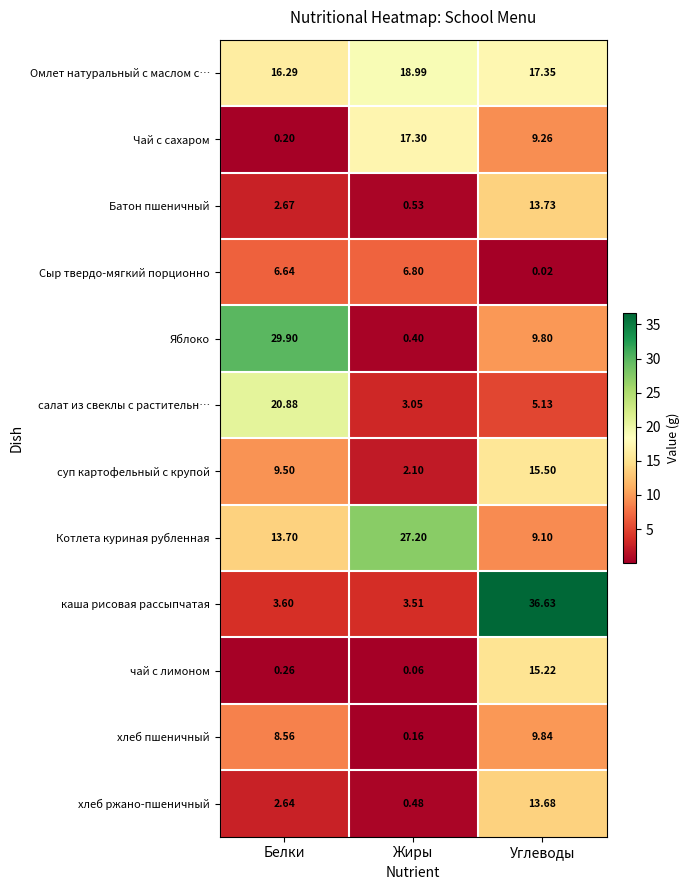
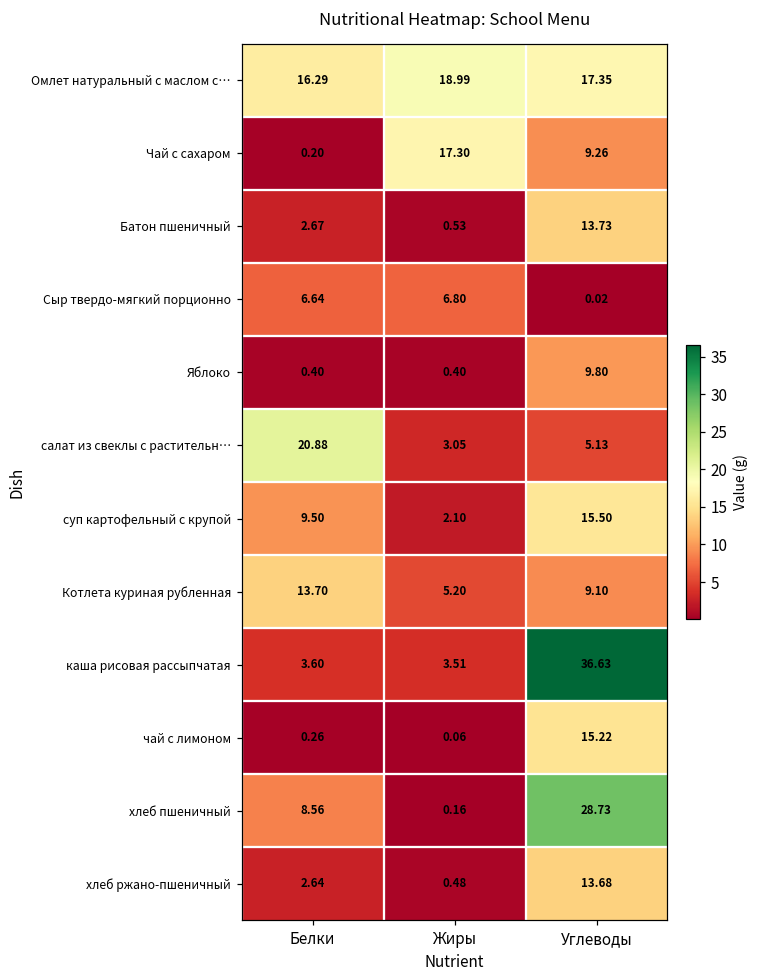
Яблоко, Белки: 29.90 -> 0.40
Котлета куриная рубленная, Жиры: 27.20 -> 5.20
хлеб пшеничный, Углеводы: 9.84 -> 28.73
